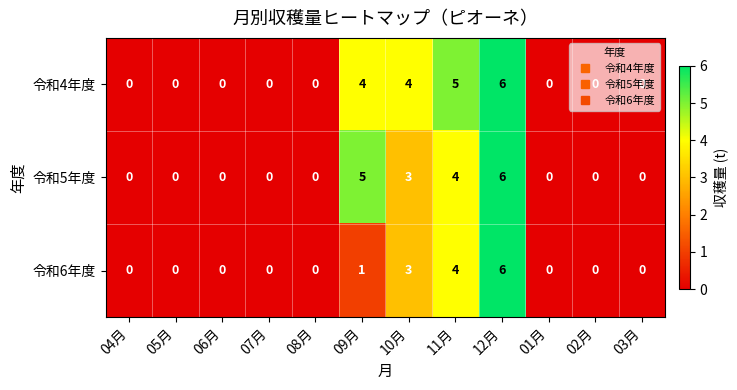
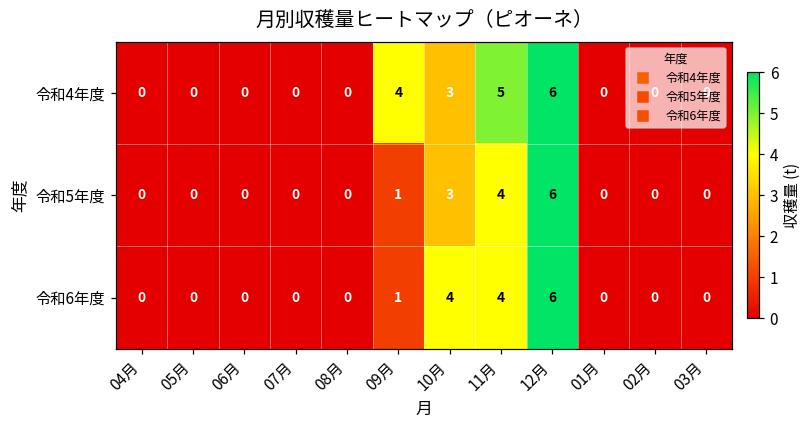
令和4年度, 10月: 4 -> 3
令和5年度, 09月: 5 -> 1
令和6年度, 10月: 3 -> 4
